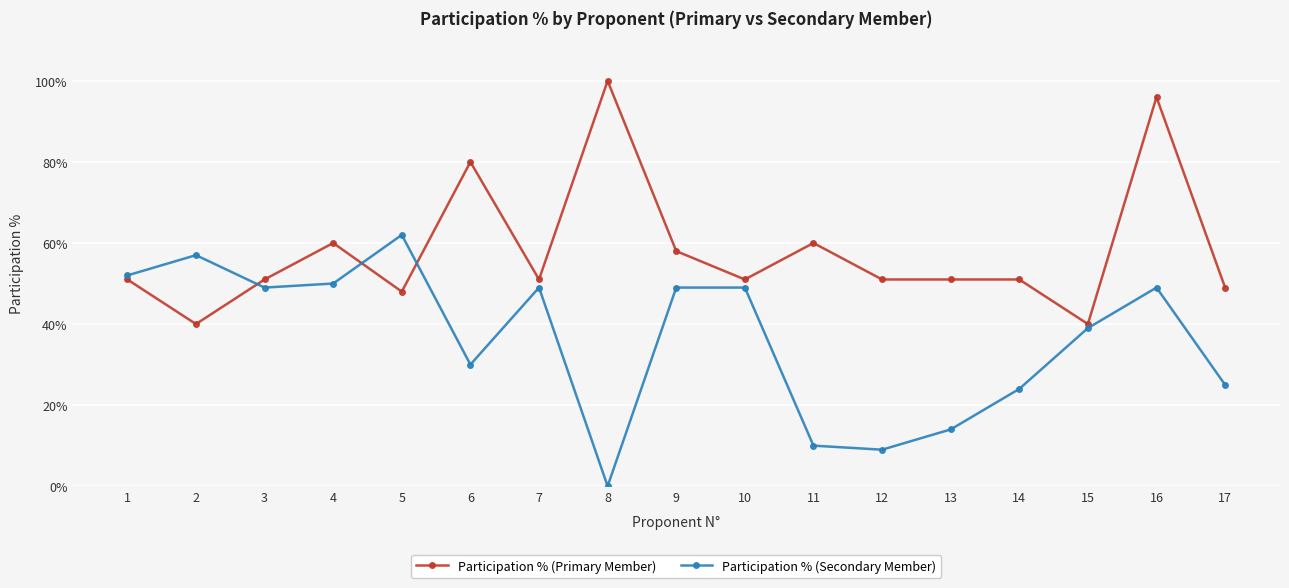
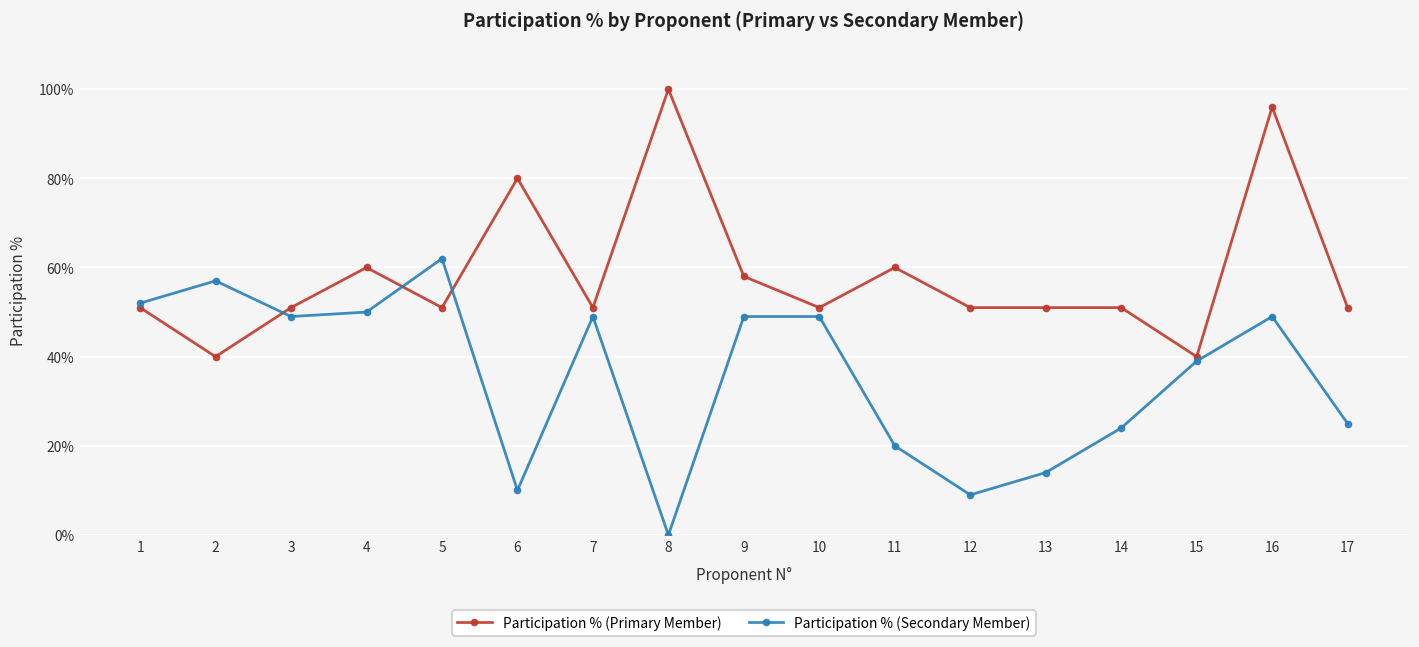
Participation % (Primary Member), 5: 48% -> 51%
Participation % (Secondary Member), 6: 30% -> 10%
Participation % (Secondary Member), 11: 10% -> 20%
Participation % (Primary Member), 17: 49% -> 51%
